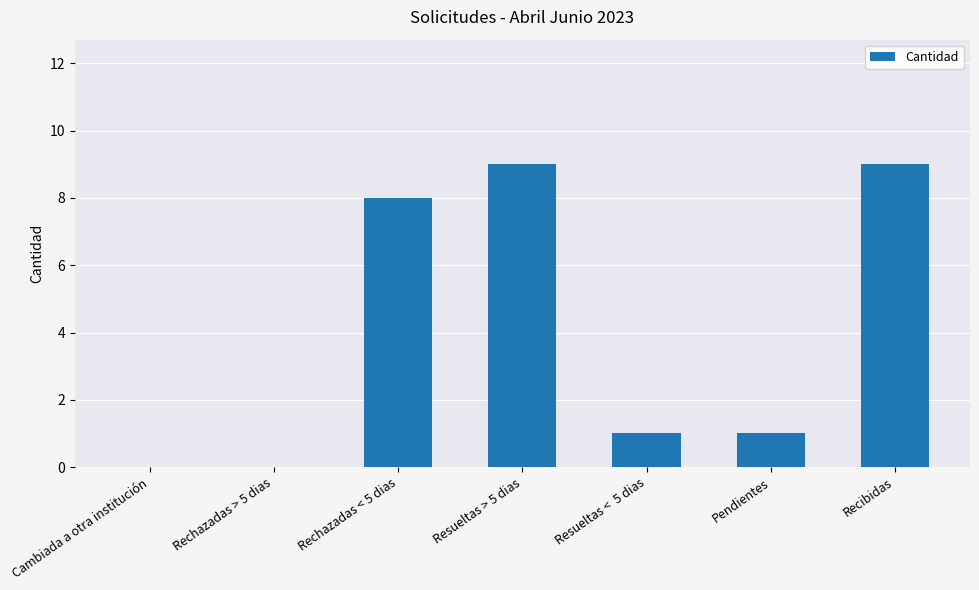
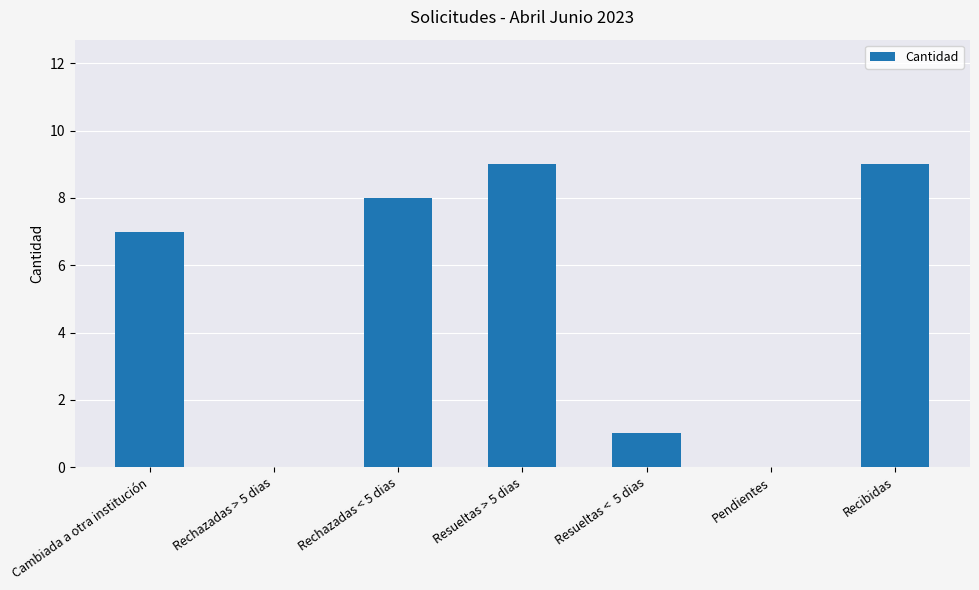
Cambiada a otra institución: 0 -> 7
Pendientes: 1 -> 0
